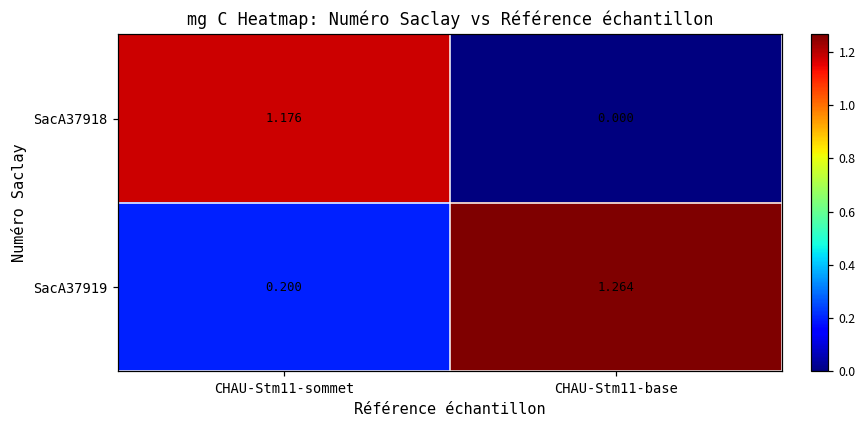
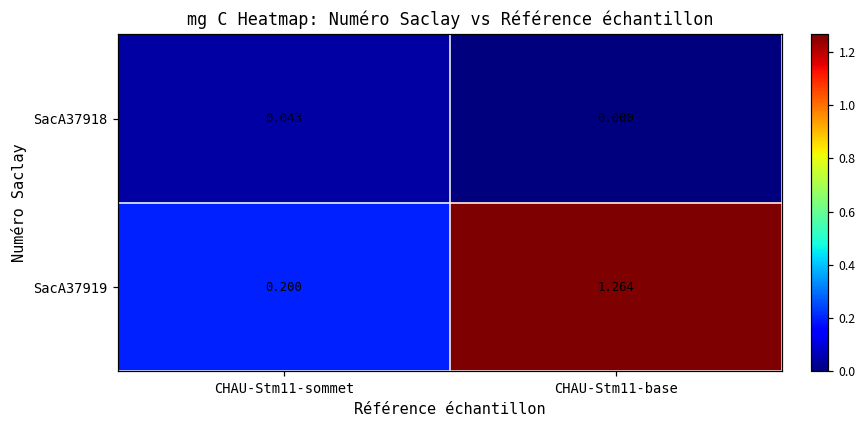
SacA37918, CHAU-Stm11-sommet: 1.176 -> 0.043
